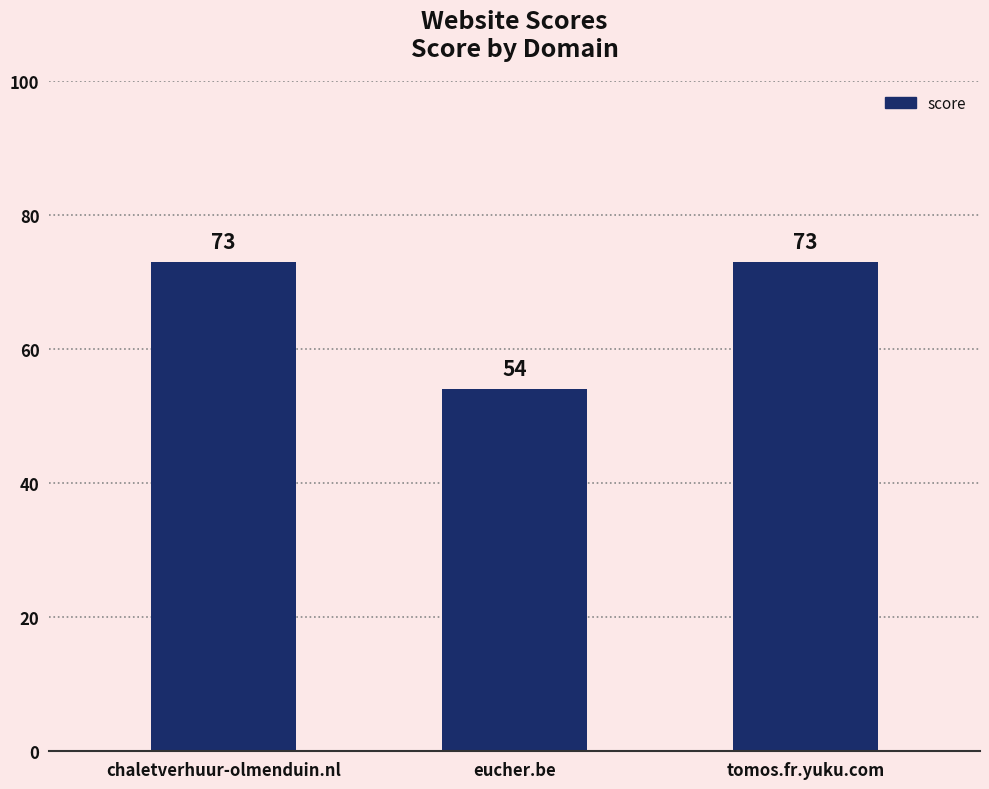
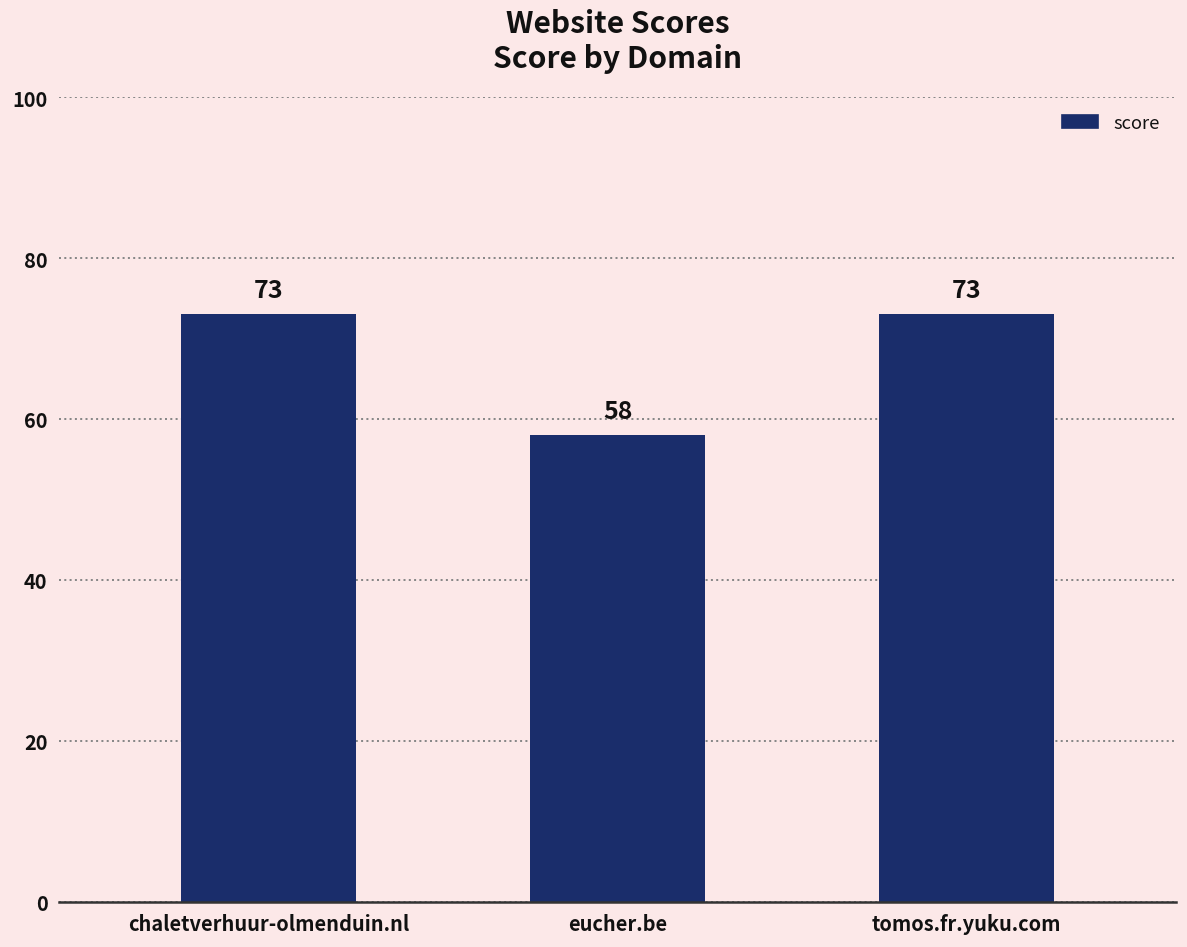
eucher.be: 54 -> 58
